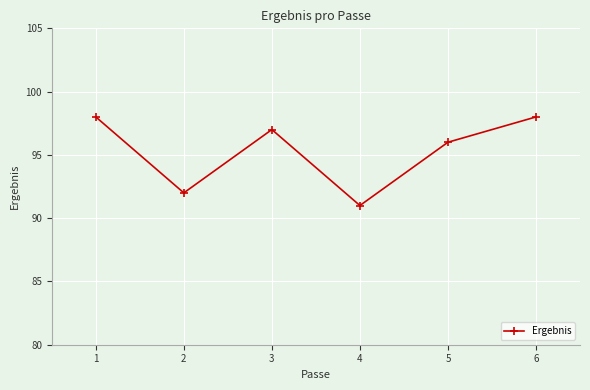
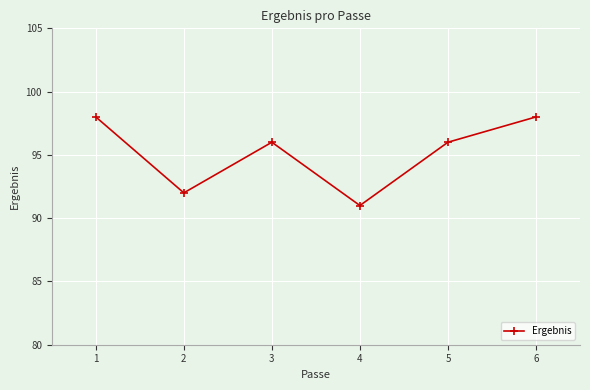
3: 97 -> 96
